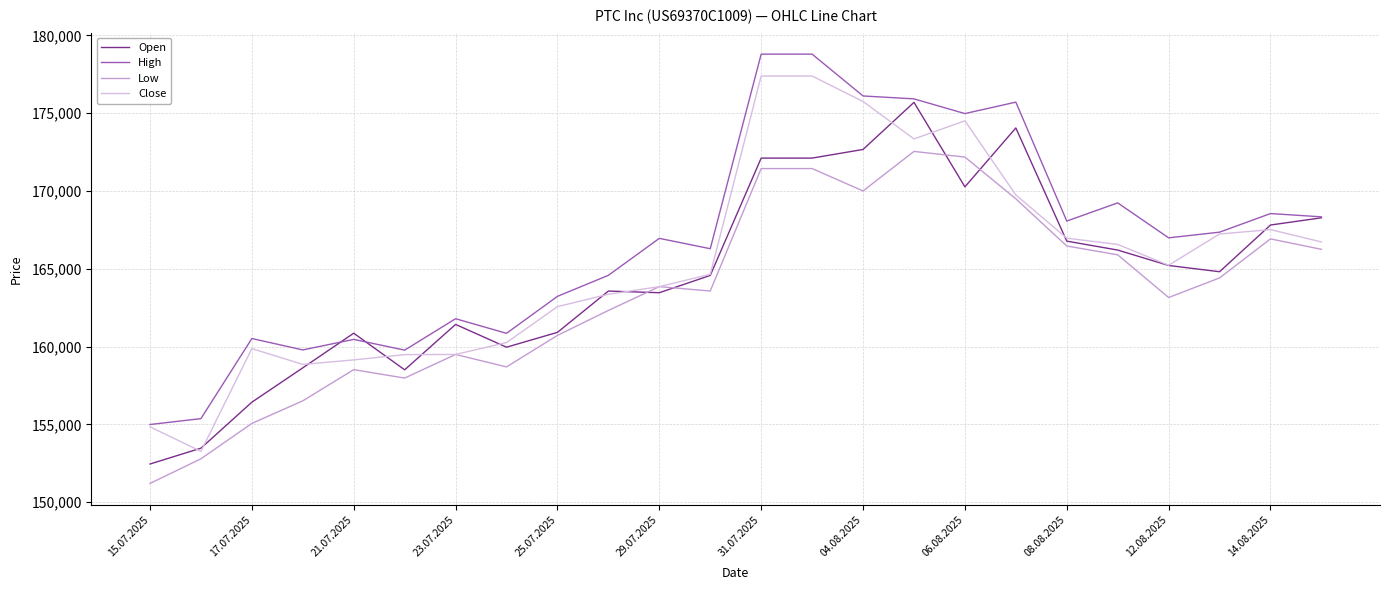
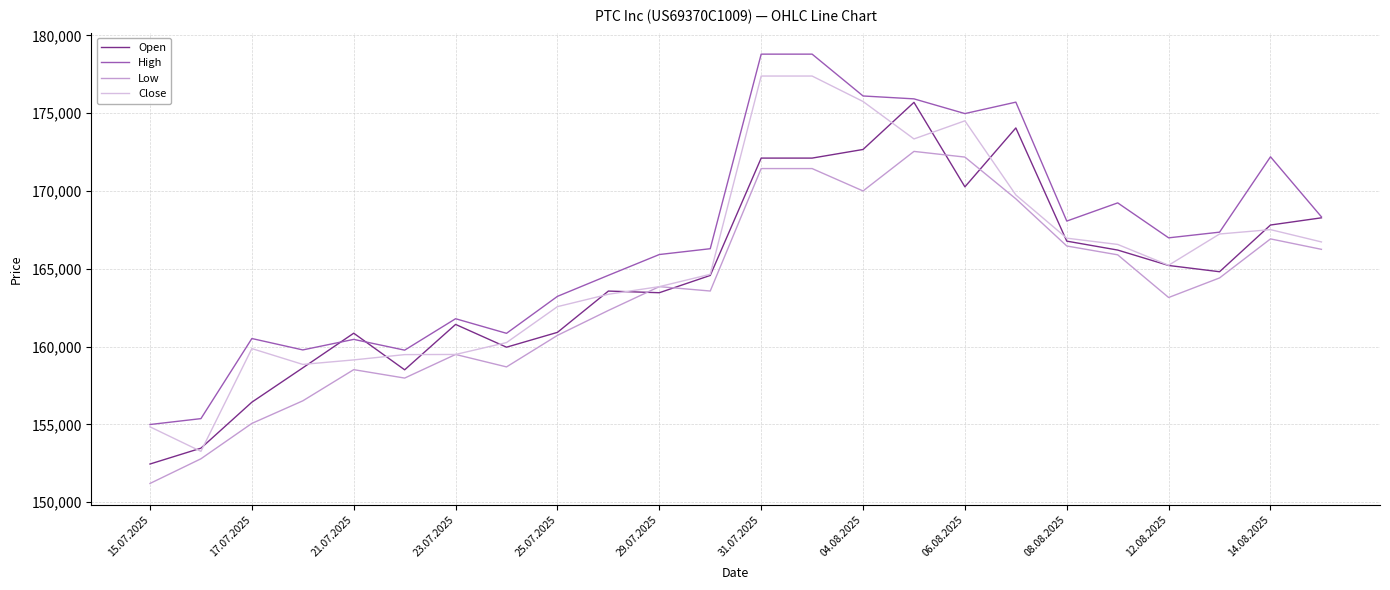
High, 29.07.2025: 167,000 -> 165,900
High, 14.08.2025: 168,500 -> 172,200
